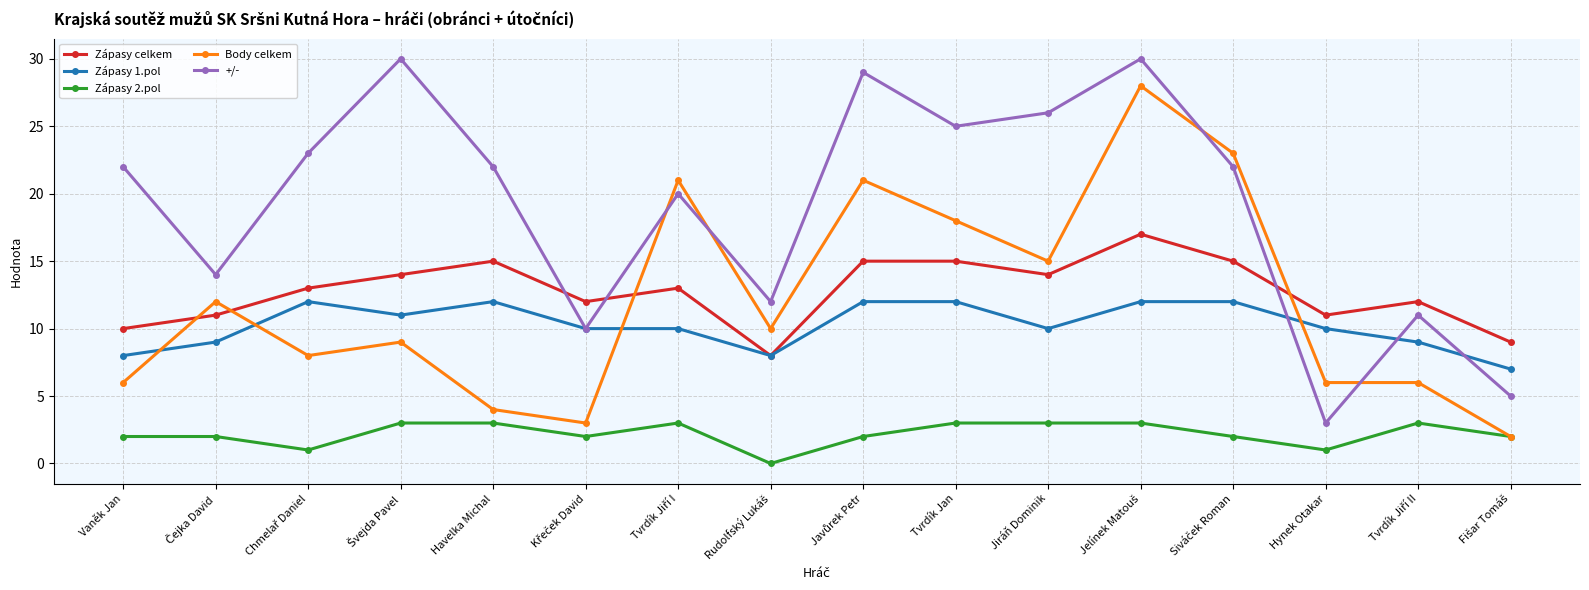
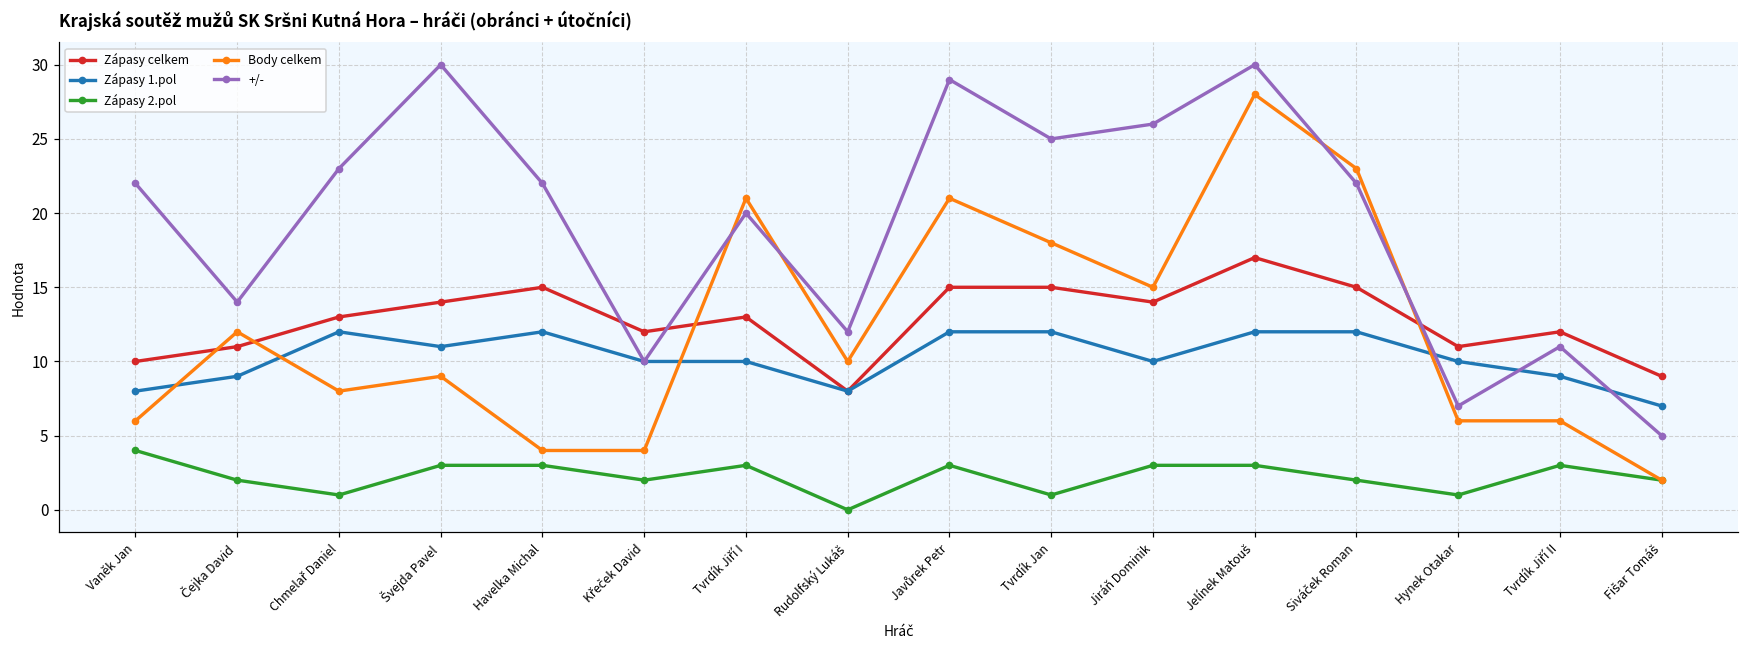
Zápasy 2.pol, Vaněk Jan: 2 -> 4
Body celkem, Křeček David: 3 -> 4
Zápasy 2.pol, Javůrek Petr: 2 -> 3
Zápasy 2.pol, Tvrdík Jan: 3 -> 1
+/-, Hynek Otakar: 3 -> 7
